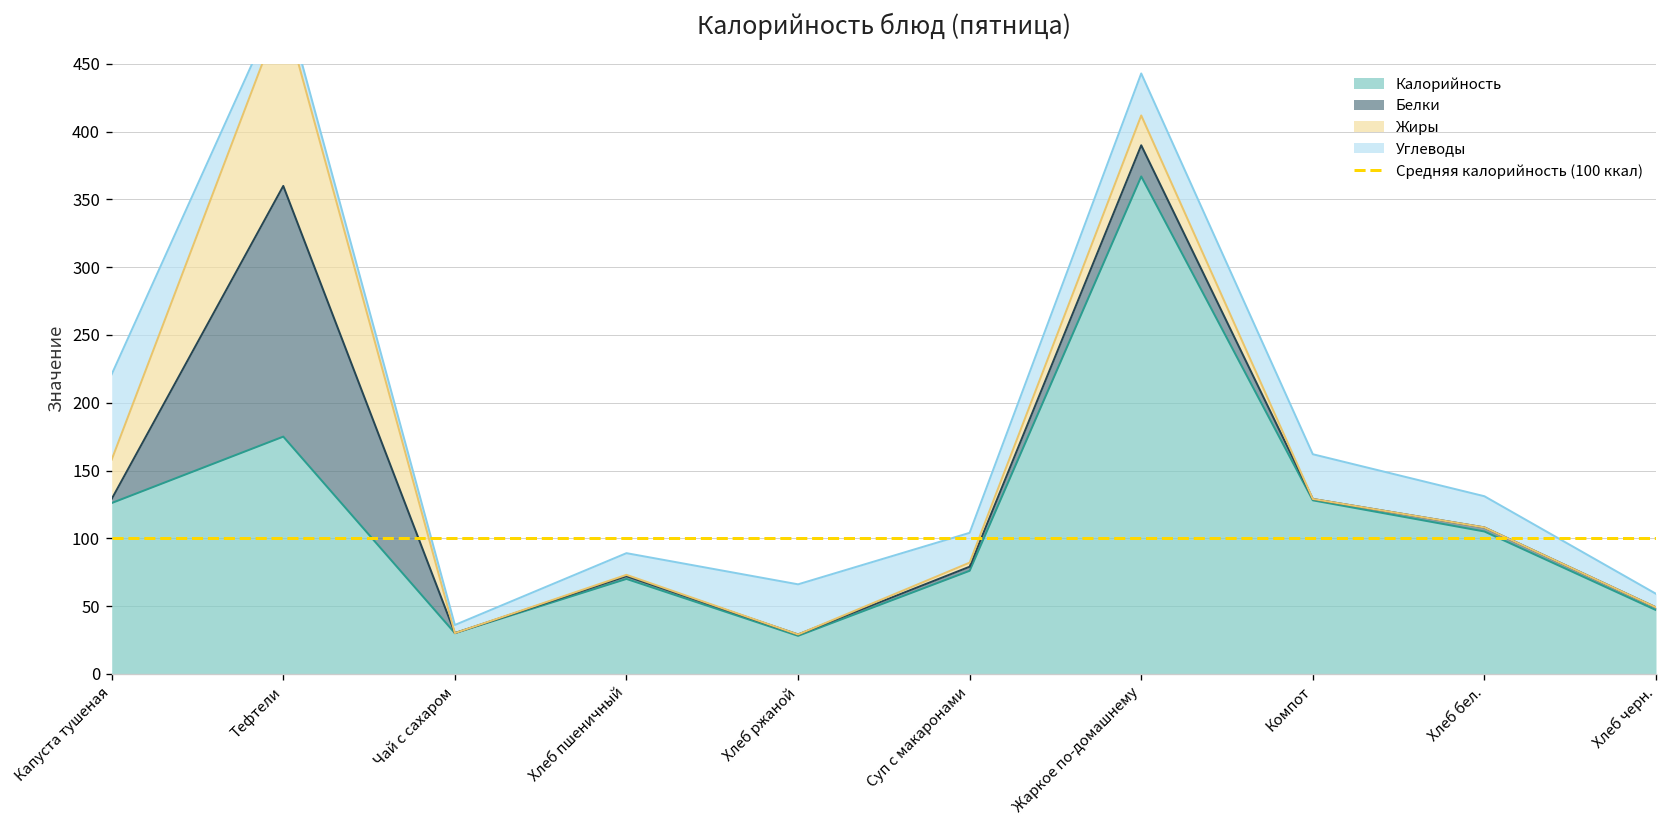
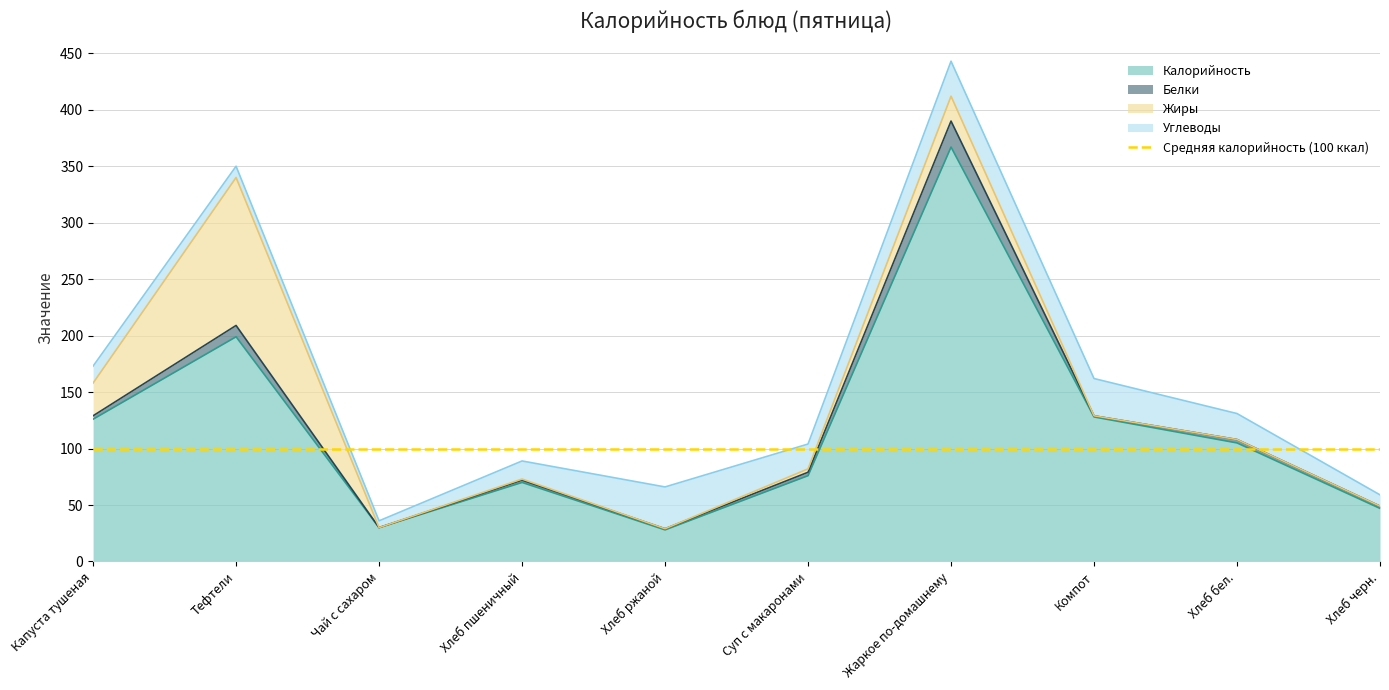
Углеводы, Капуста тушеная: 63 -> 15
Калорийность, Тефтели: 175 -> 199
Белки, Тефтели: 185 -> 10
